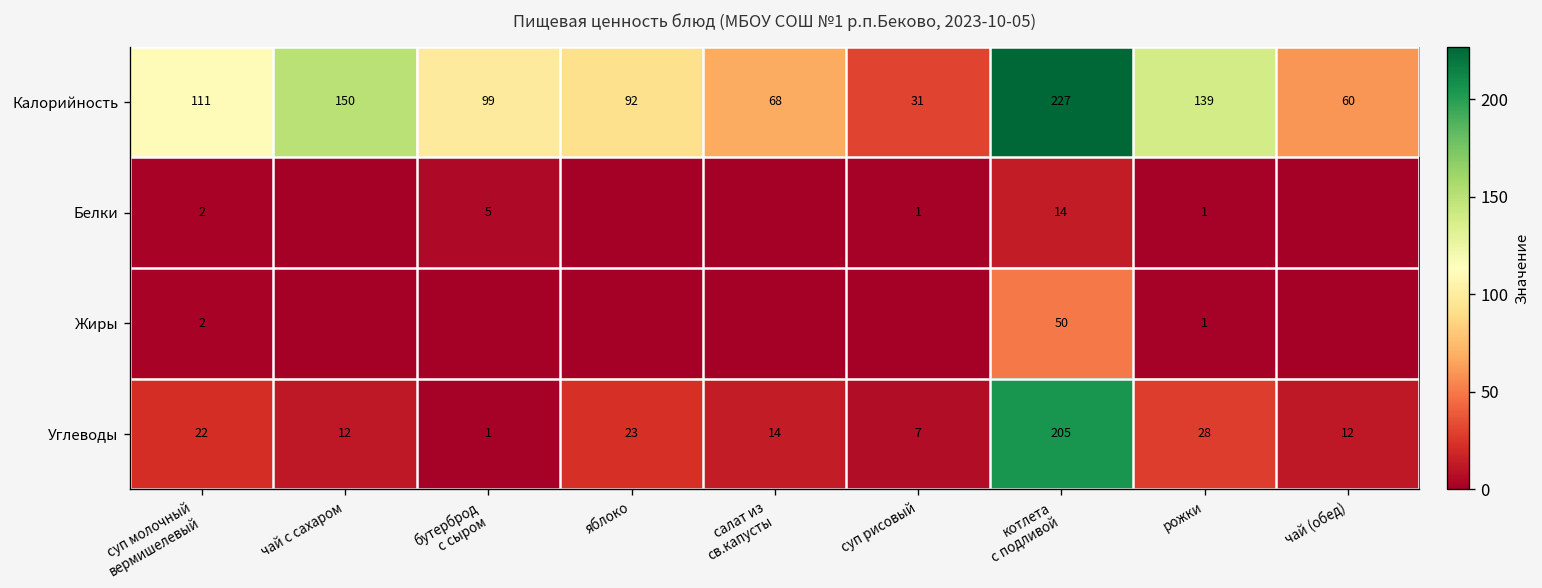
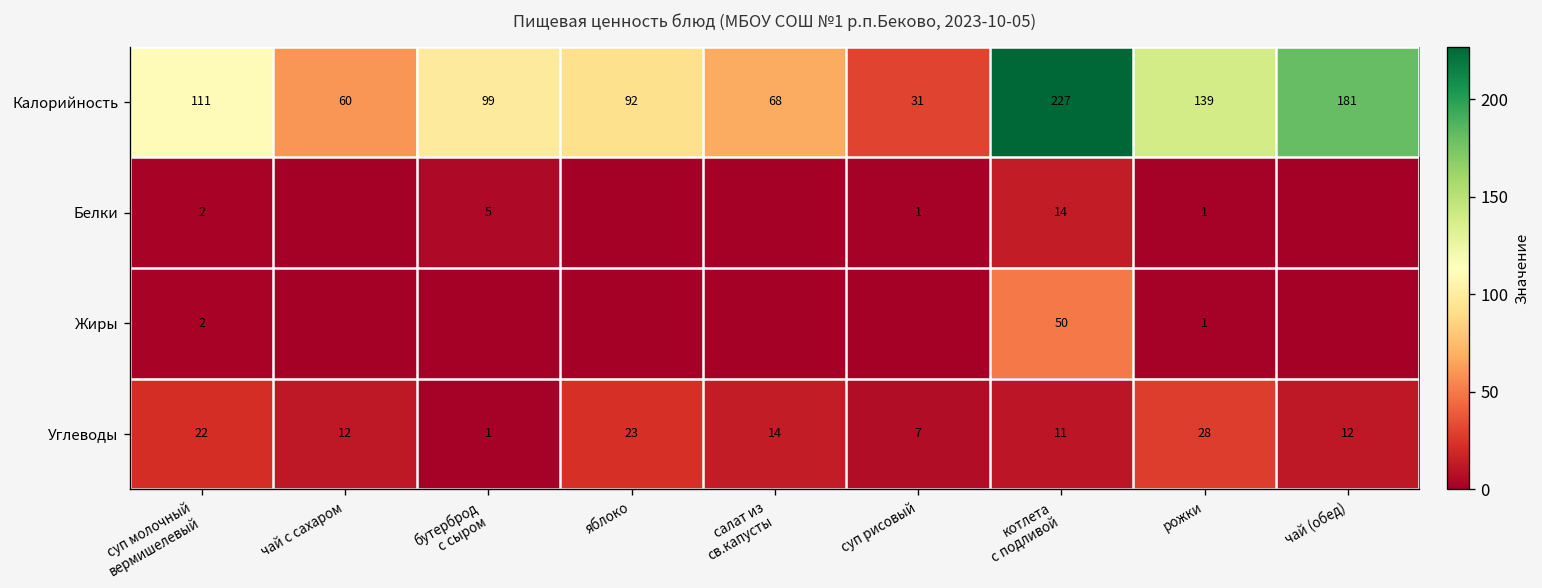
Калорийность, чай с сахаром: 150 -> 60
Калорийность, чай (обед): 60 -> 181
Углеводы, котлета с подливой: 205 -> 11
